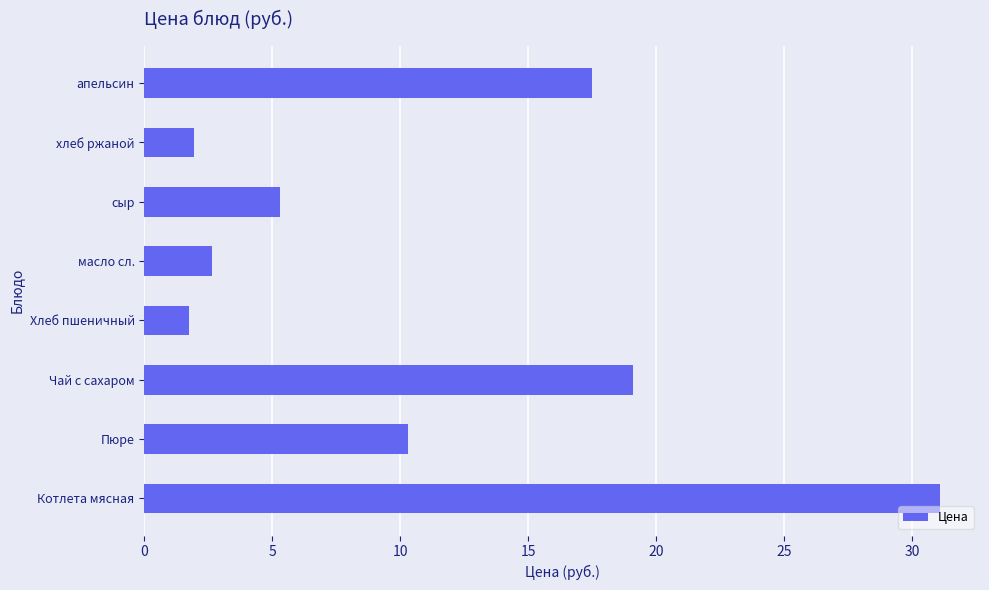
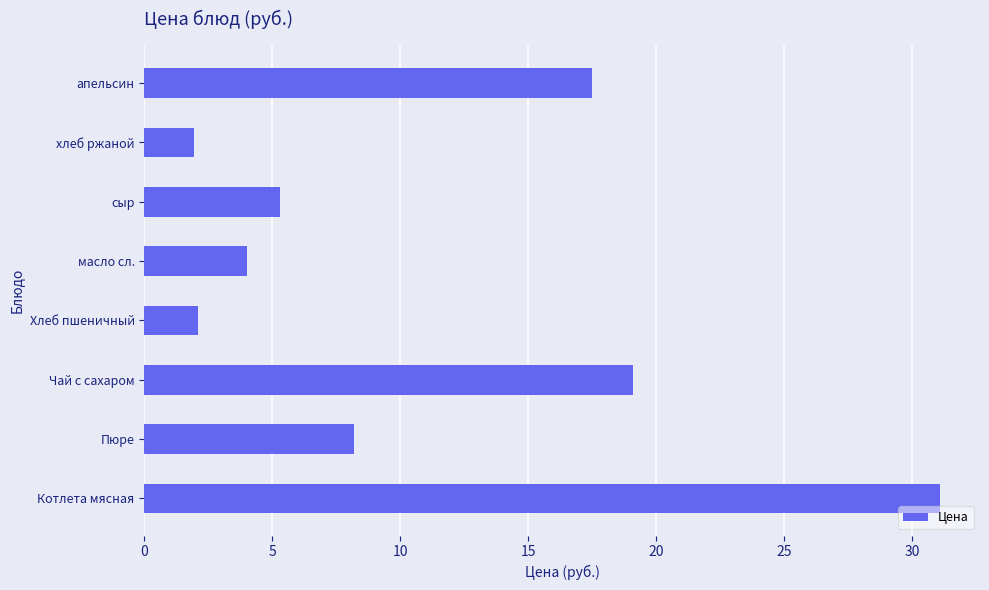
масло сл.: 2.7 -> 4.0
Хлеб пшеничный: 1.7 -> 2.1
Пюре: 10.3 -> 8.2
